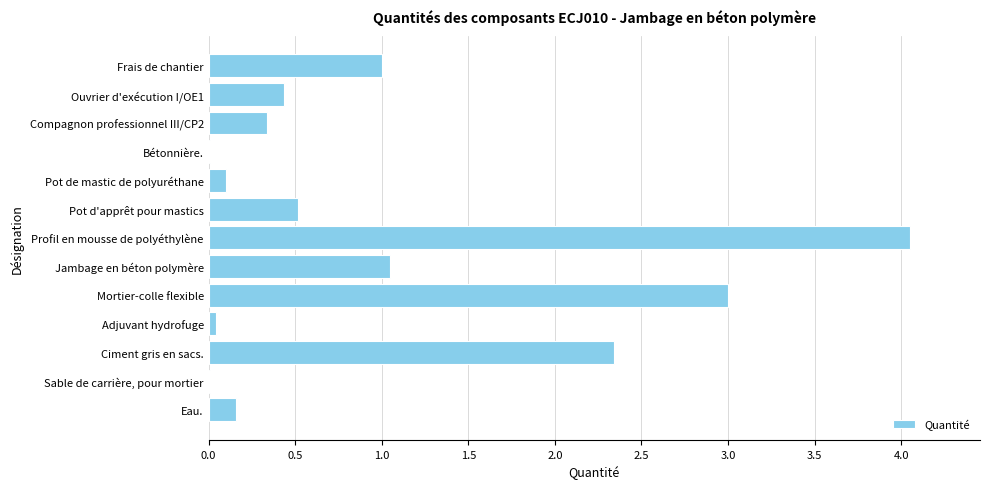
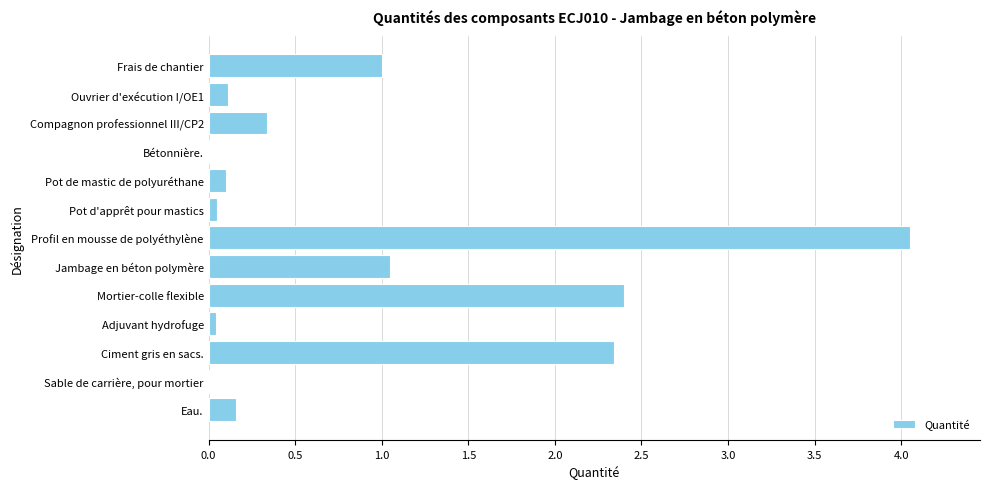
Ouvrier d'exécution I/OE1: 0.44 -> 0.11
Pot d'apprêt pour mastics: 0.52 -> 0.05
Mortier-colle flexible: 3.0 -> 2.4
